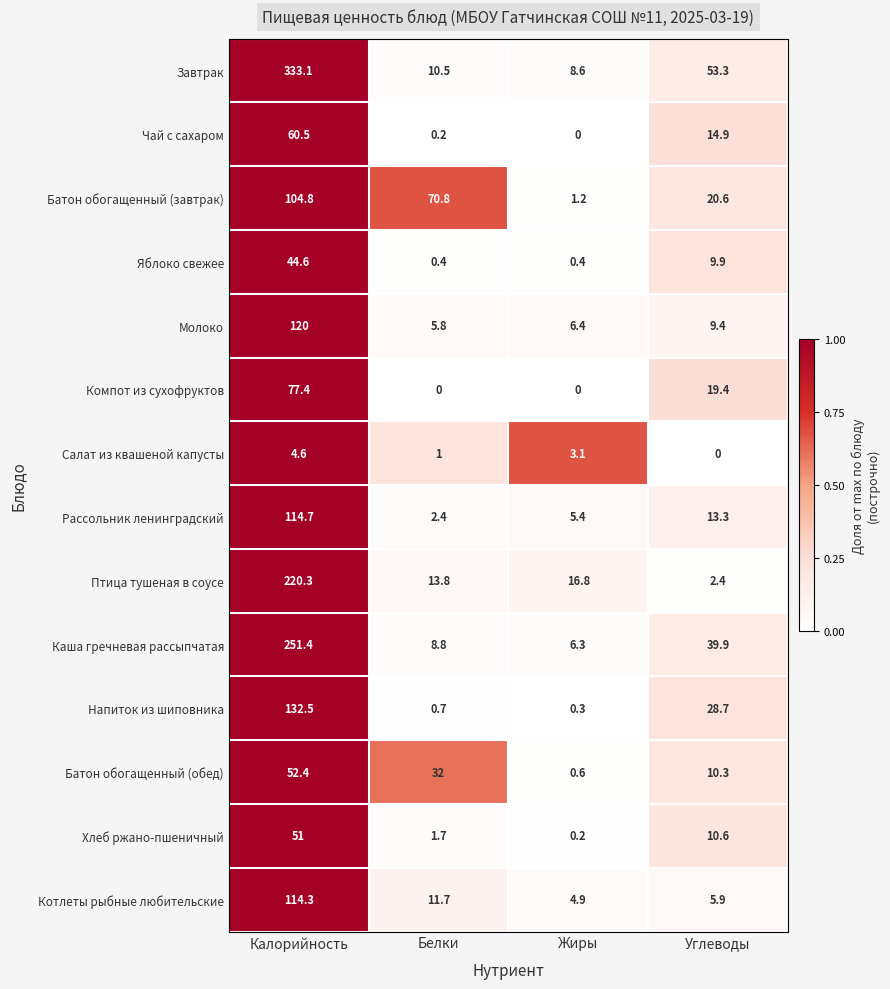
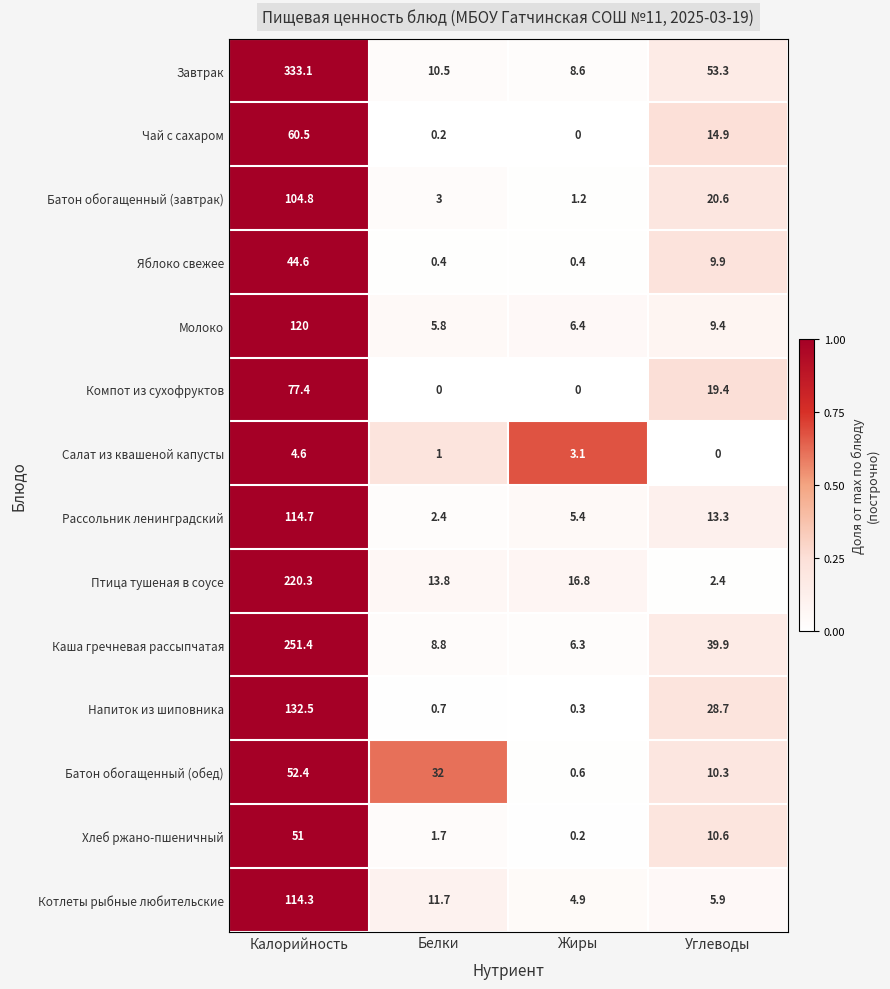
Батон обогащенный (завтрак), Белки: 70.8 -> 3
